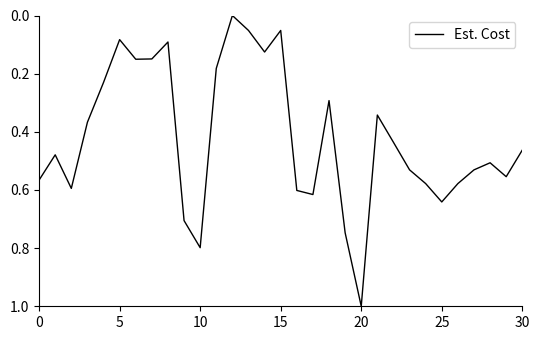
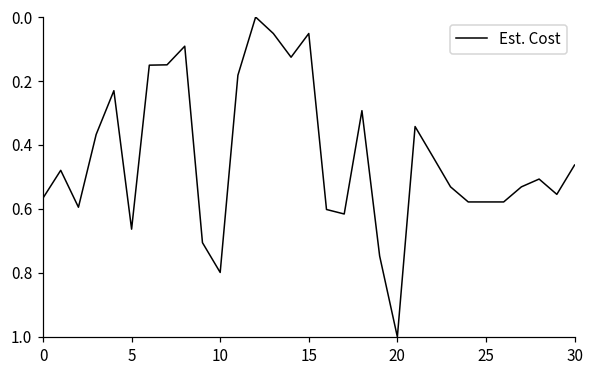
5: 0.08 -> 0.66
25: 0.64 -> 0.58
